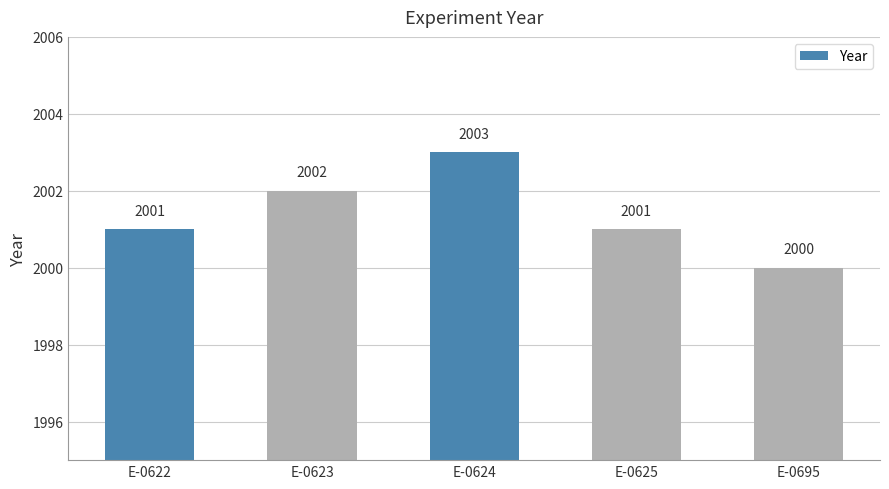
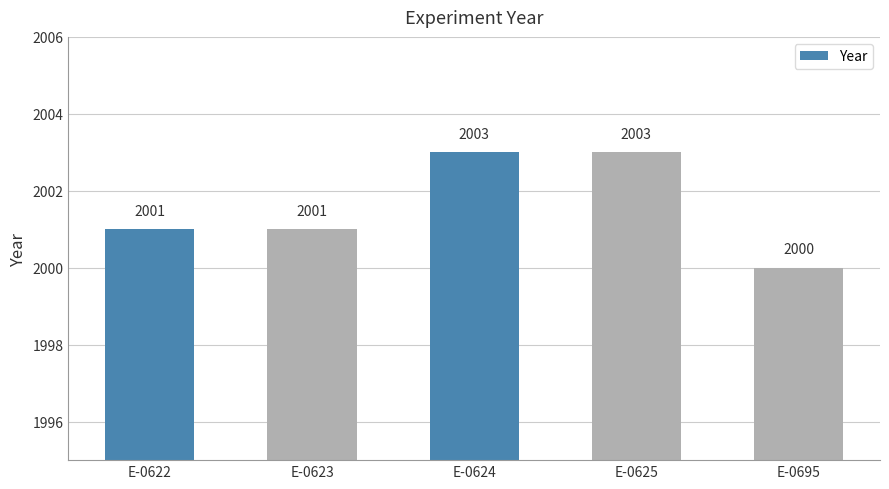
E-0623: 2002 -> 2001
E-0625: 2001 -> 2003
